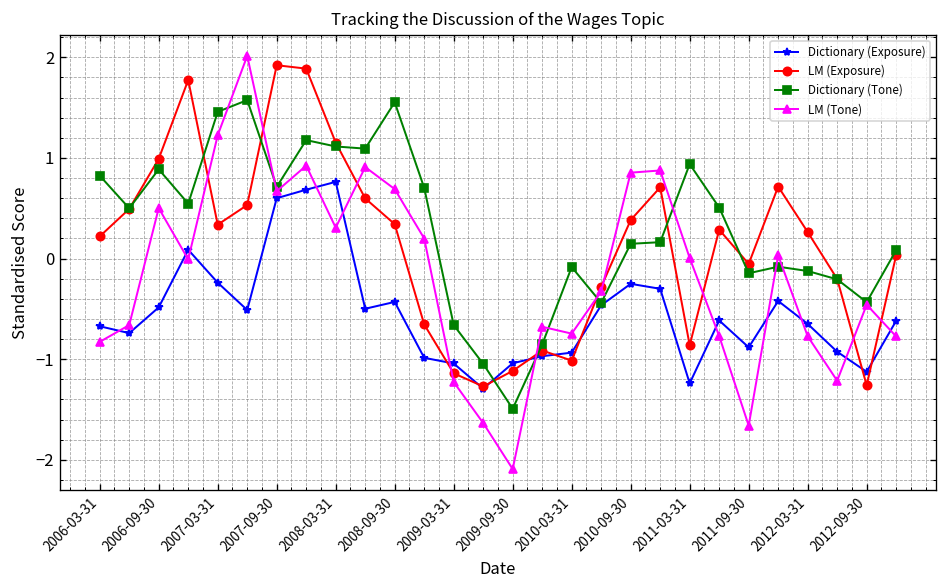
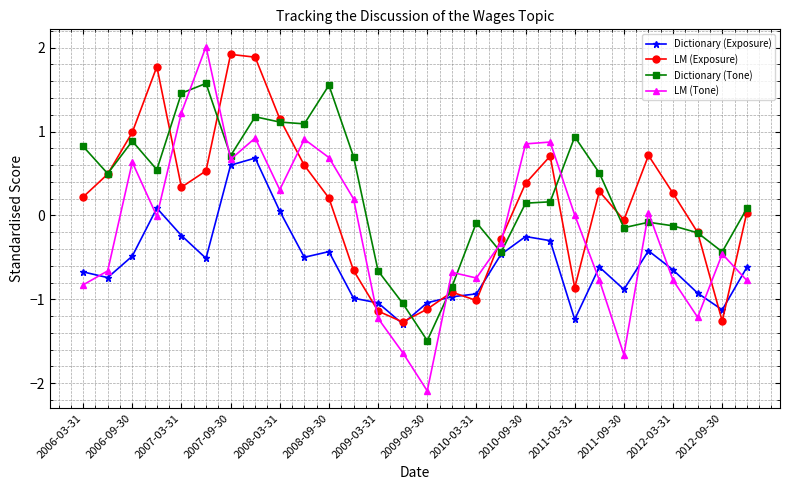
LM (Tone), 2006-09-30: 0.5 -> 0.6
Dictionary (Exposure), 2008-03-31: 0.8 -> 0.1
LM (Exposure), 2008-09-30: 0.3 -> 0.2
